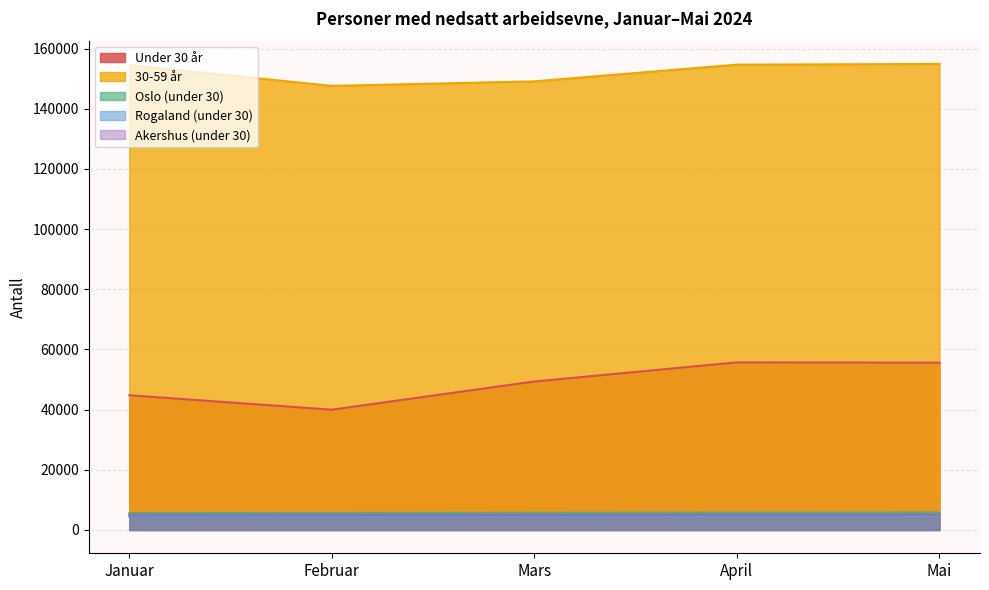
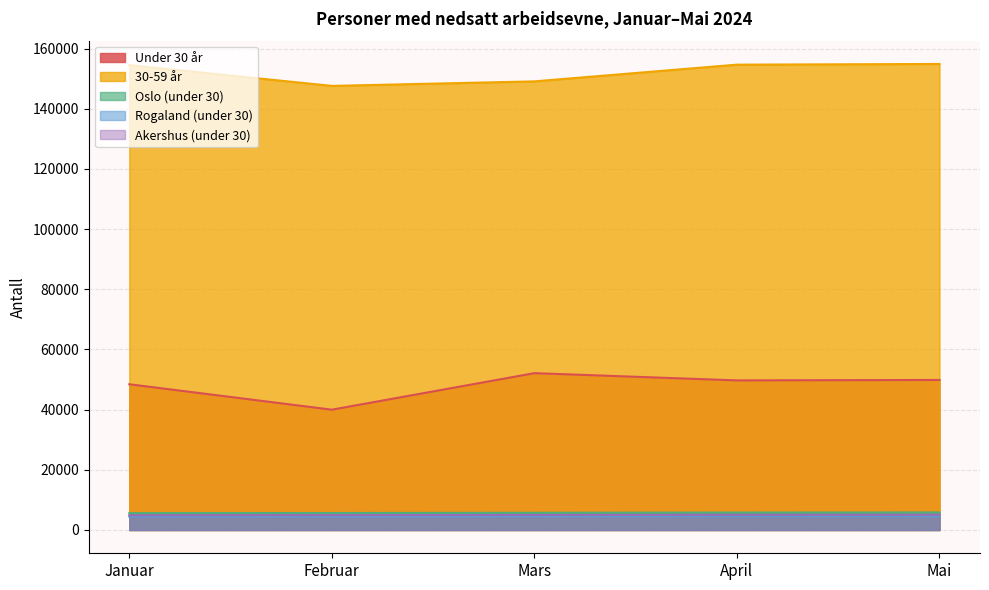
Under 30 år, Januar: 45000 -> 48000
Under 30 år, Mars: 49000 -> 52000
Under 30 år, April: 56000 -> 50000
Under 30 år, Mai: 56000 -> 50000
